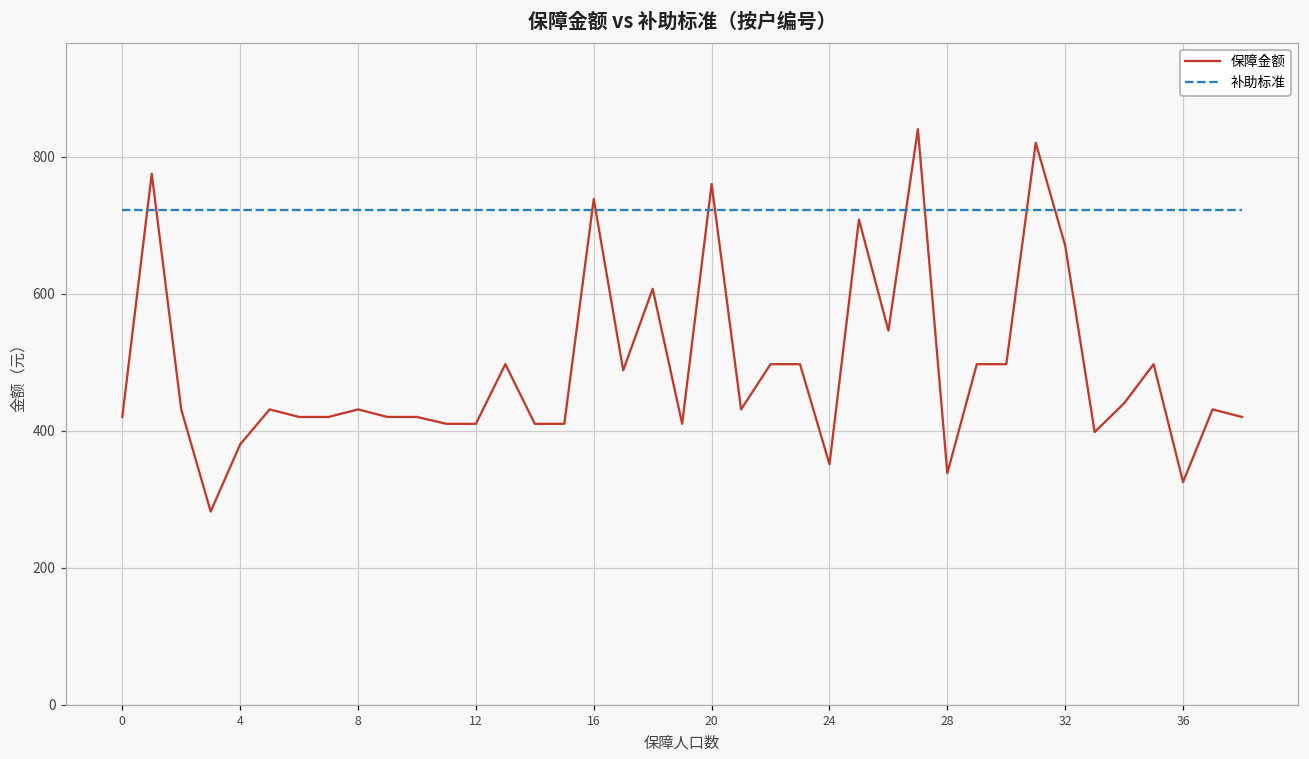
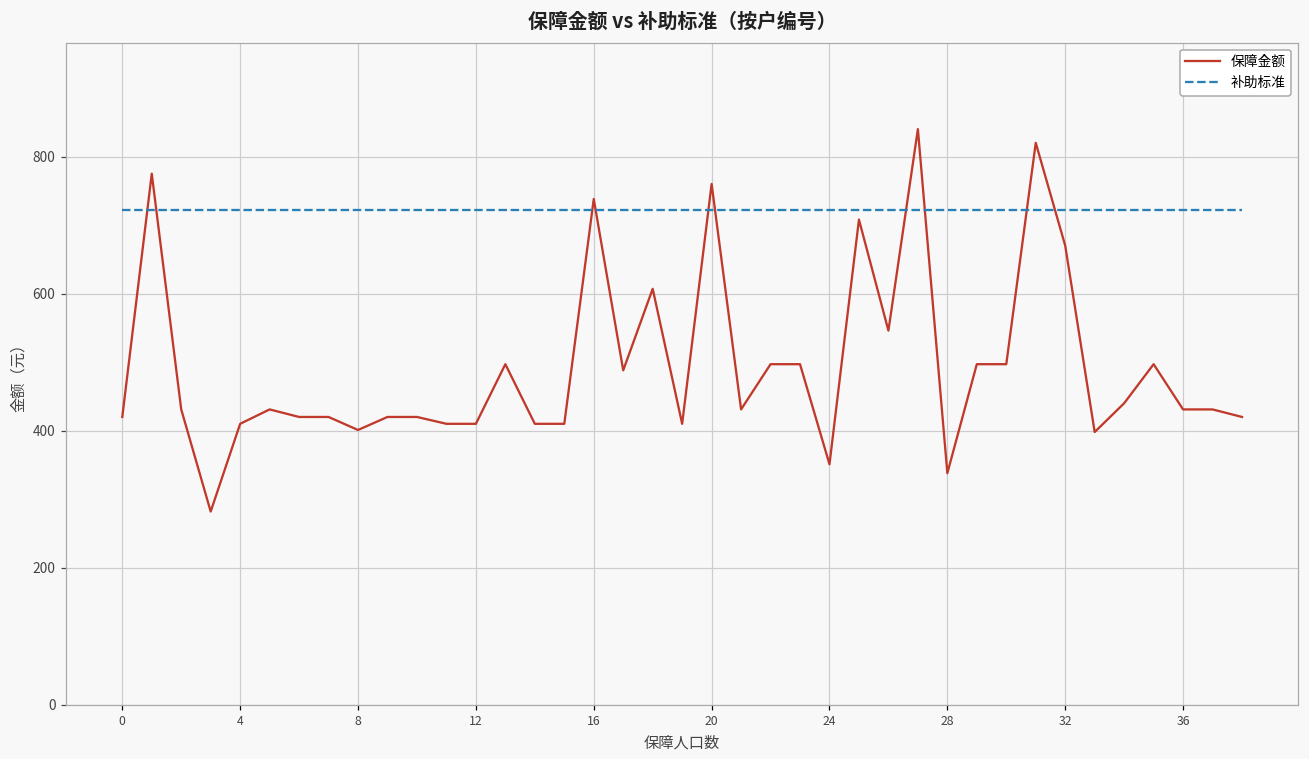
保障金额, 4: 380 -> 410
保障金额, 8: 430 -> 400
保障金额, 36: 330 -> 430
